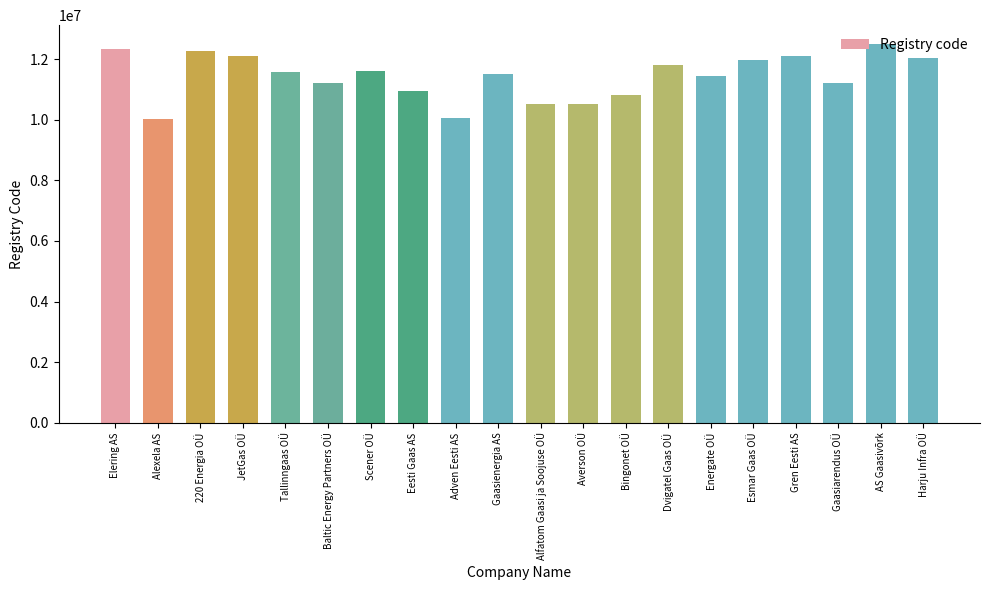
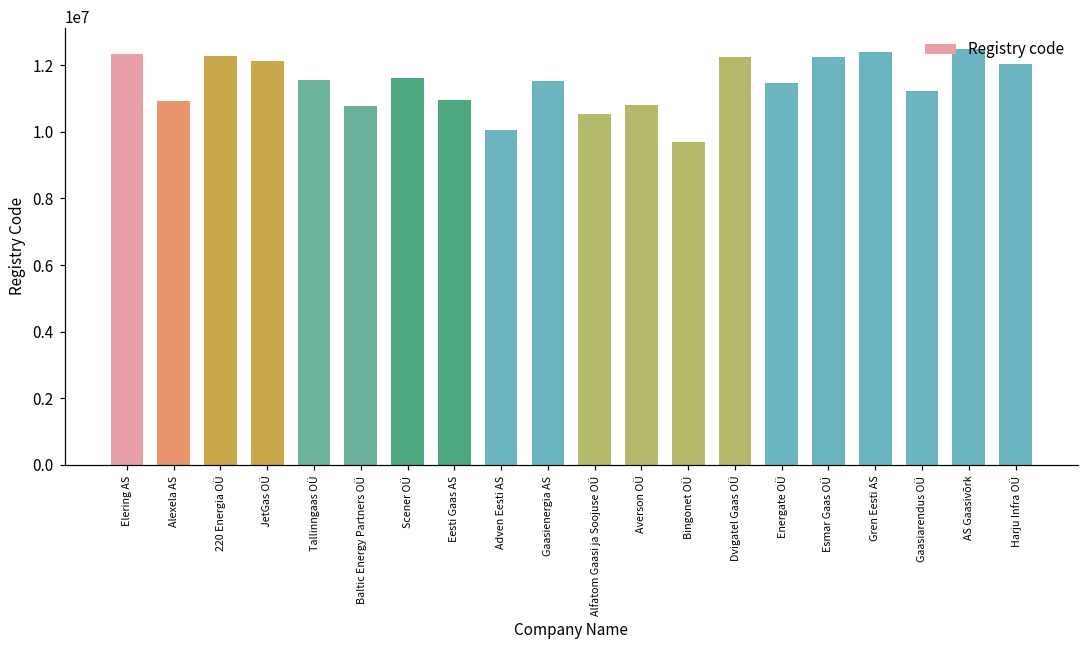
Alexela AS: 10000000 -> 10900000
Baltic Energy Partners OÜ: 11200000 -> 10800000
Averson OÜ: 10500000 -> 10800000
Bingonet OÜ: 10800000 -> 9700000
Dvigatel Gaas OÜ: 11800000 -> 12200000
Esmar Gaas OÜ: 12000000 -> 12300000
Gren Eesti AS: 12100000 -> 12400000
